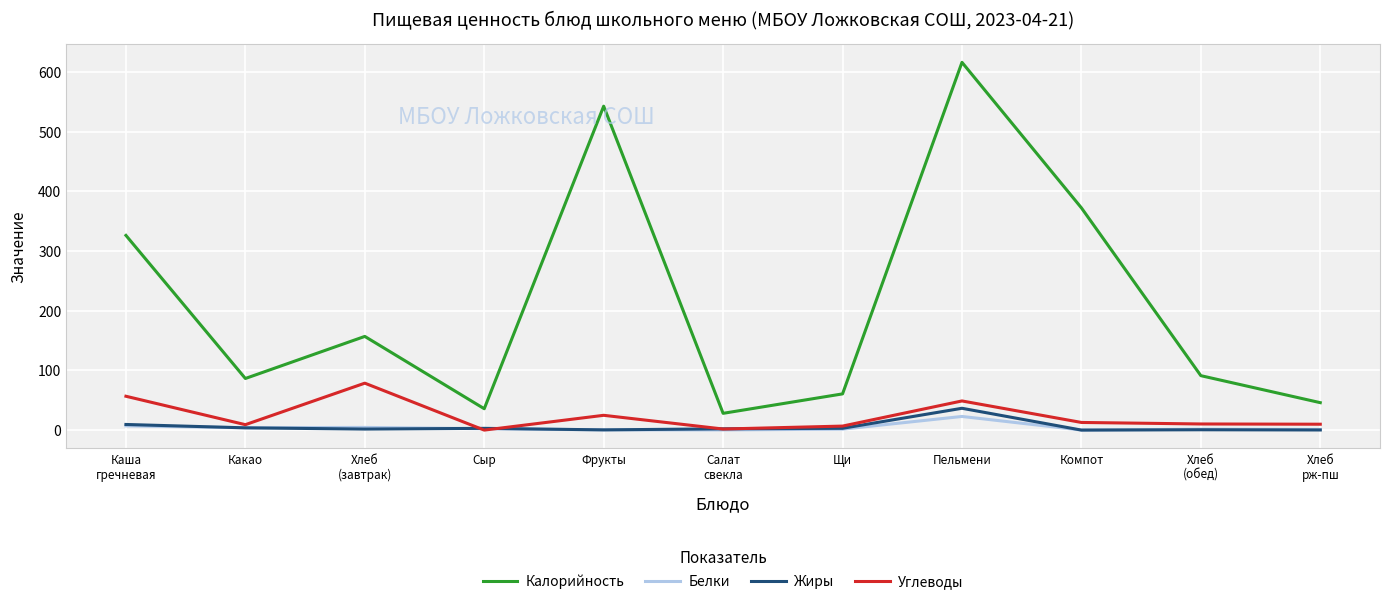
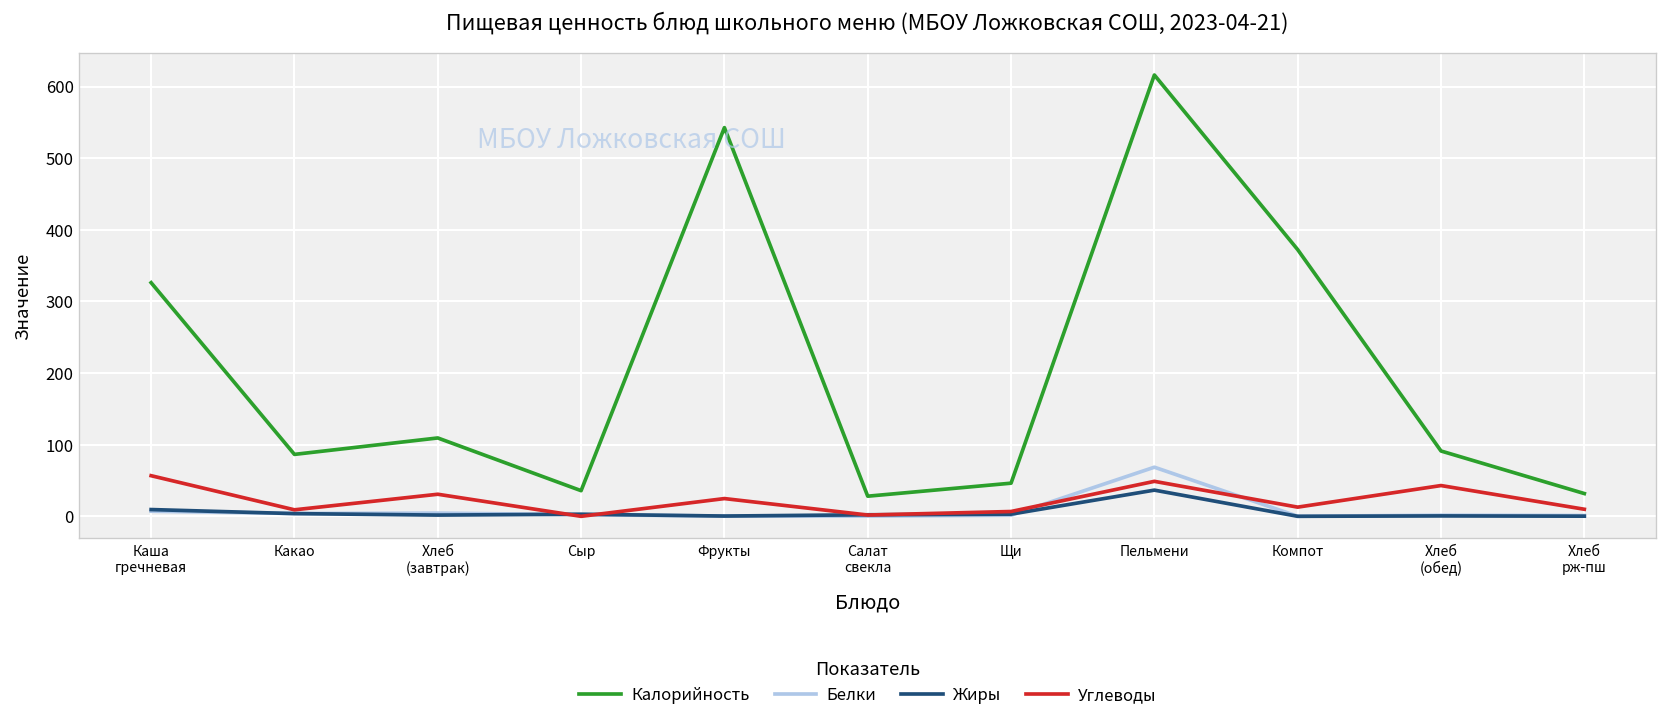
Калорийность, Хлеб (завтрак): 160 -> 110
Углеводы, Хлеб (завтрак): 80 -> 30
Калорийность, Щи: 60 -> 50
Белки, Пельмени: 20 -> 70
Углеводы, Хлеб (обед): 10 -> 40
Калорийность, Хлеб рж-пш: 50 -> 30
